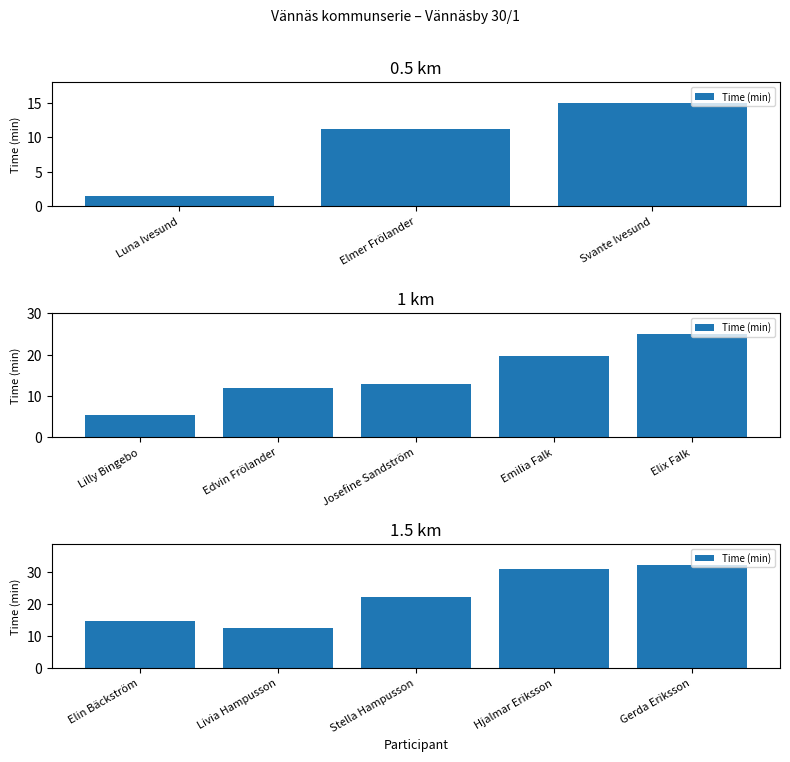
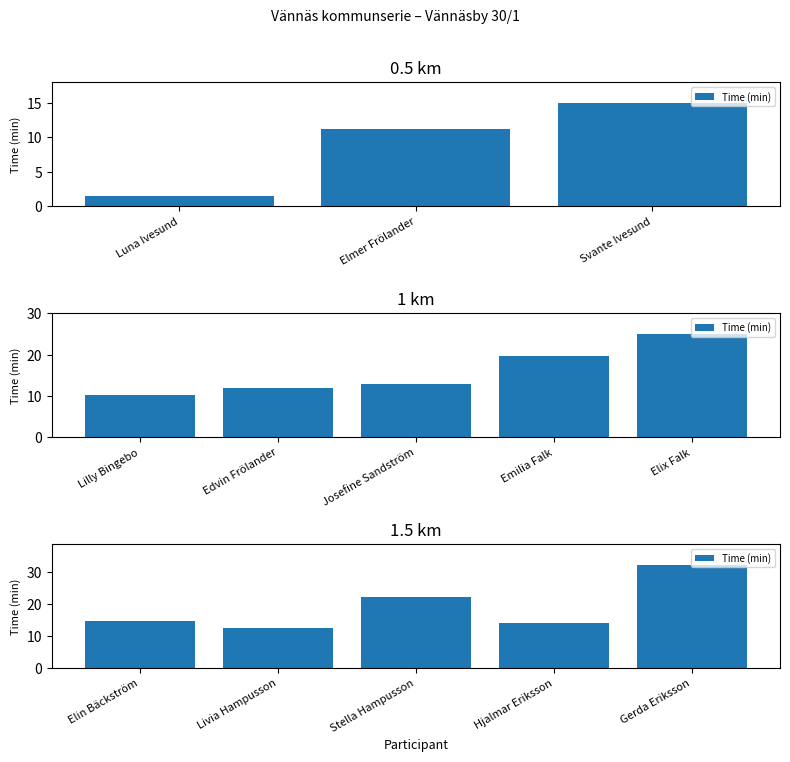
1 km, Lilly Bingebo: 5 -> 10
1.5 km, Hjalmar Eriksson: 31 -> 14
